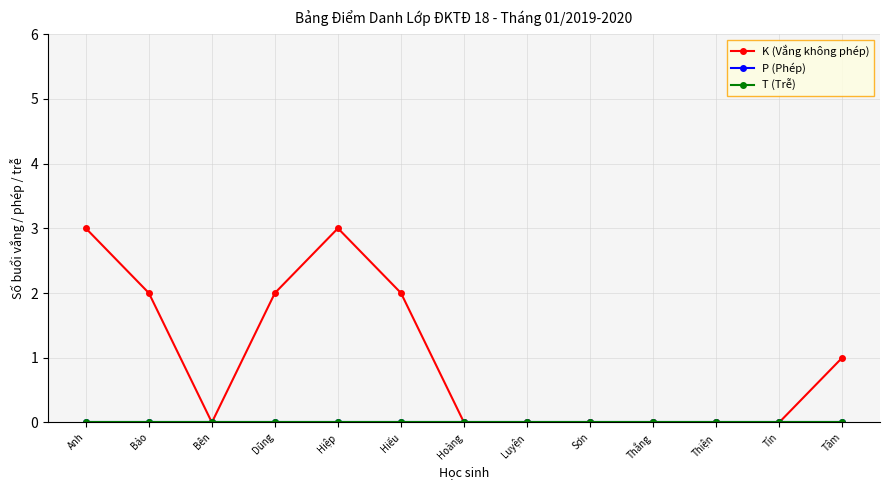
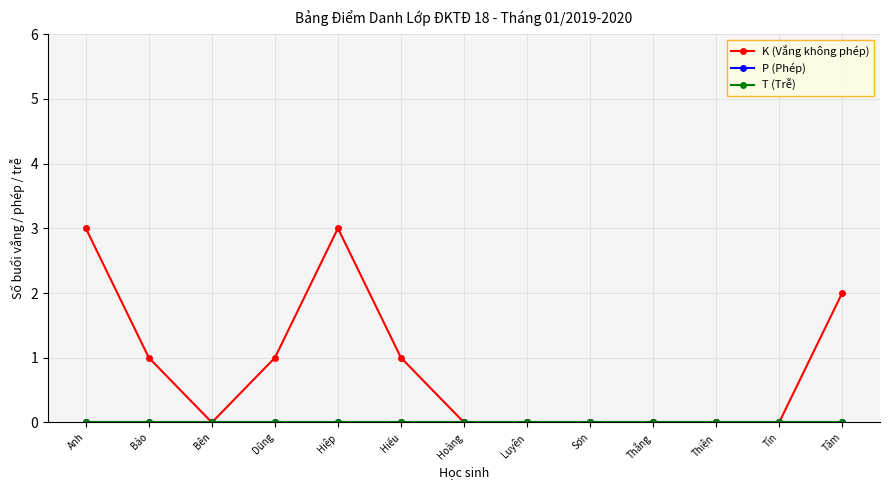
K (Vắng không phép), Bảo: 2 -> 1
K (Vắng không phép), Dũng: 2 -> 1
K (Vắng không phép), Hiếu: 2 -> 1
K (Vắng không phép), Tâm: 1 -> 2
